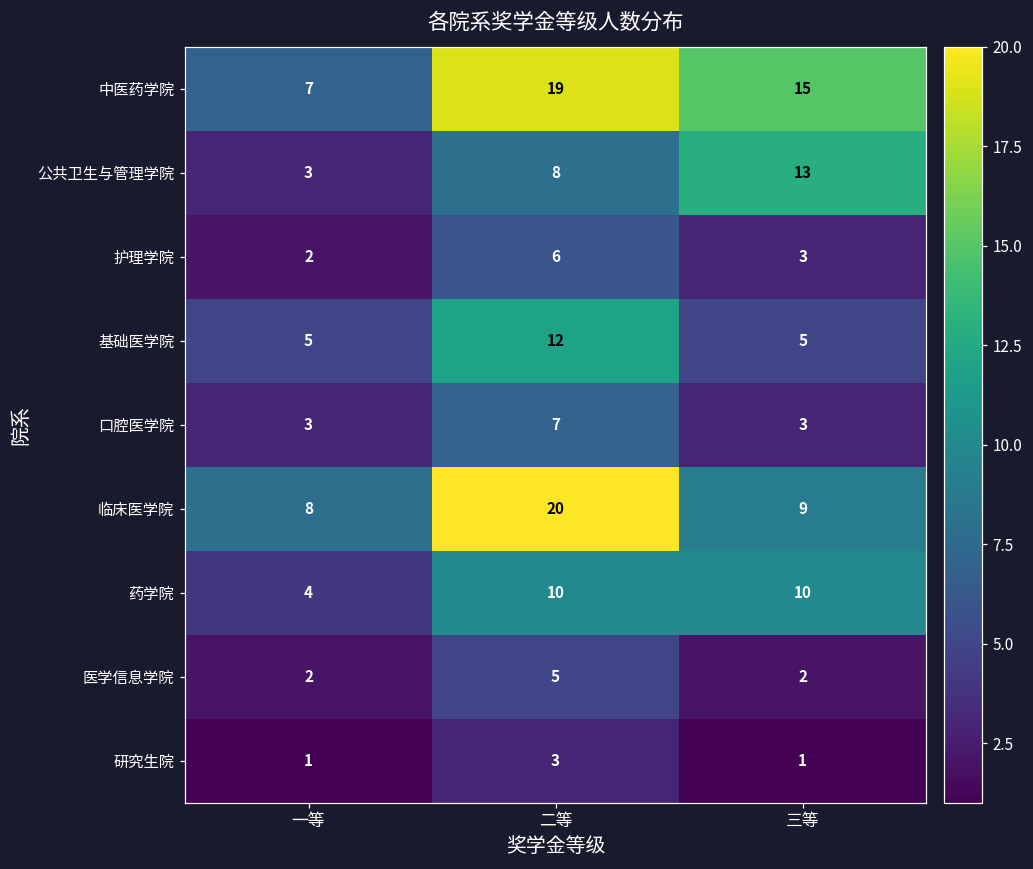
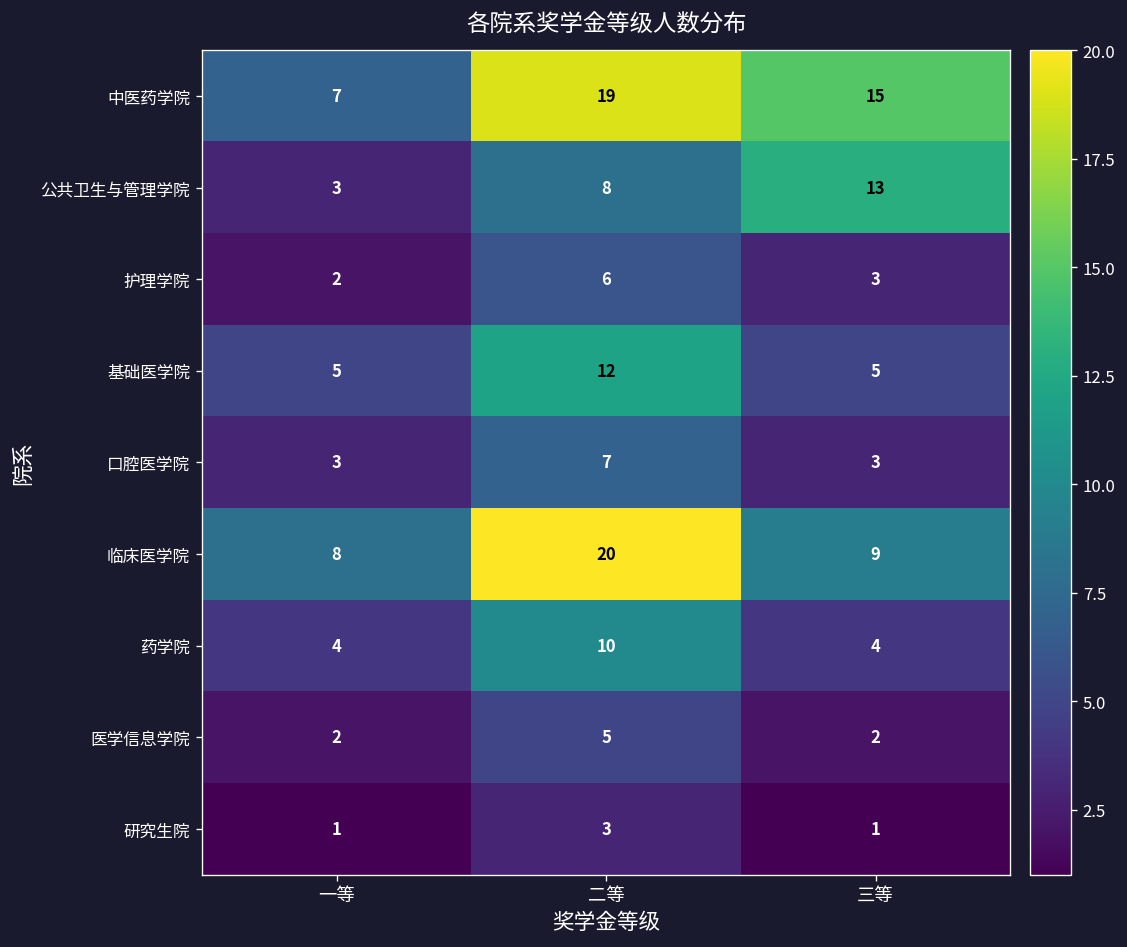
药学院, 三等: 10 -> 4
